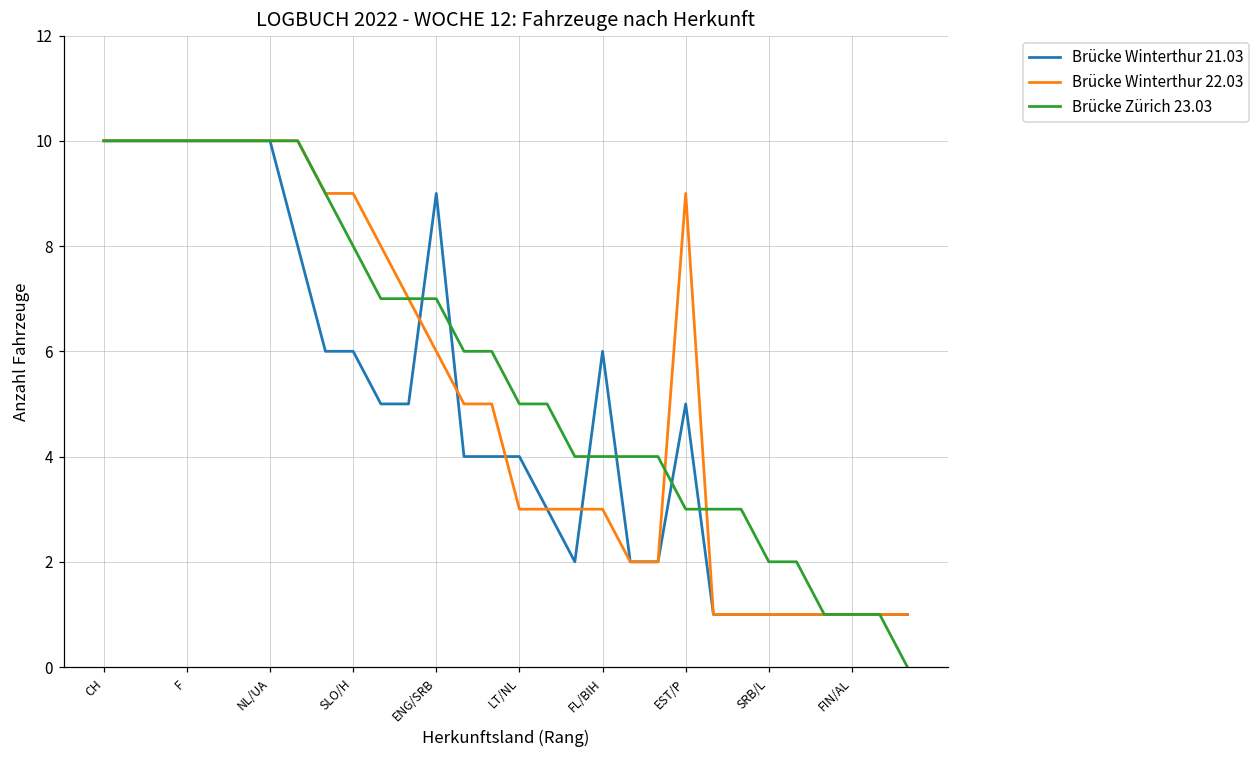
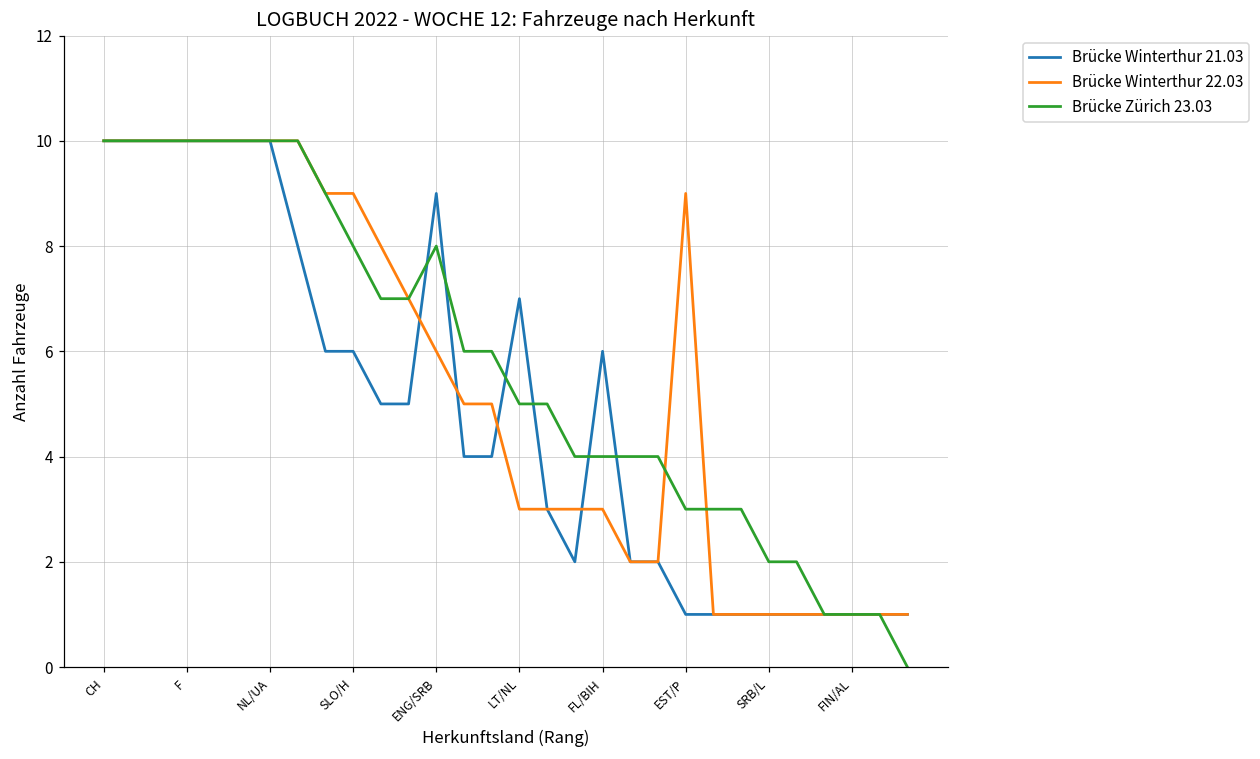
Brücke Zürich 23.03, ENG/SRB: 7 -> 8
Brücke Winterthur 21.03, LT/NL: 4 -> 7
Brücke Winterthur 21.03, EST/P: 5 -> 1
